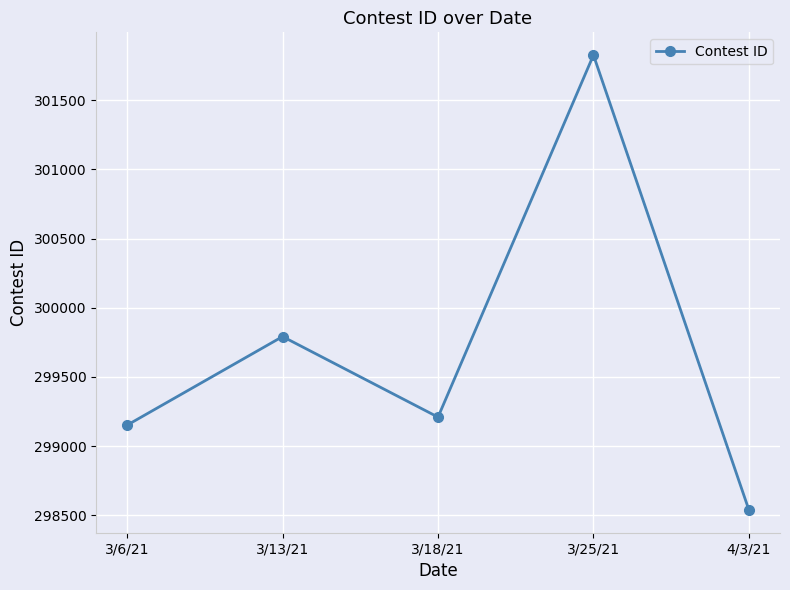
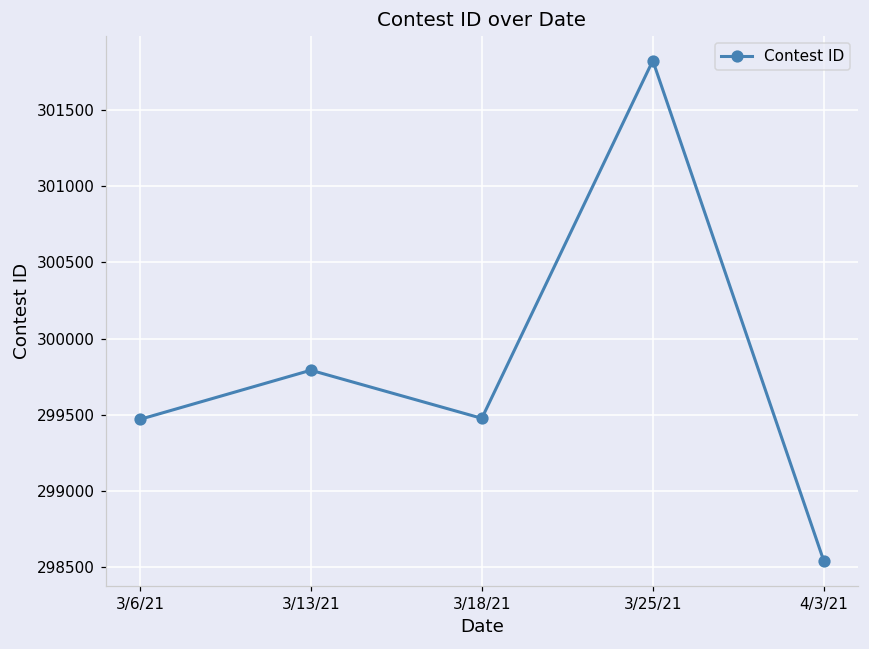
3/6/21: 299150 -> 299470
3/18/21: 299210 -> 299480
